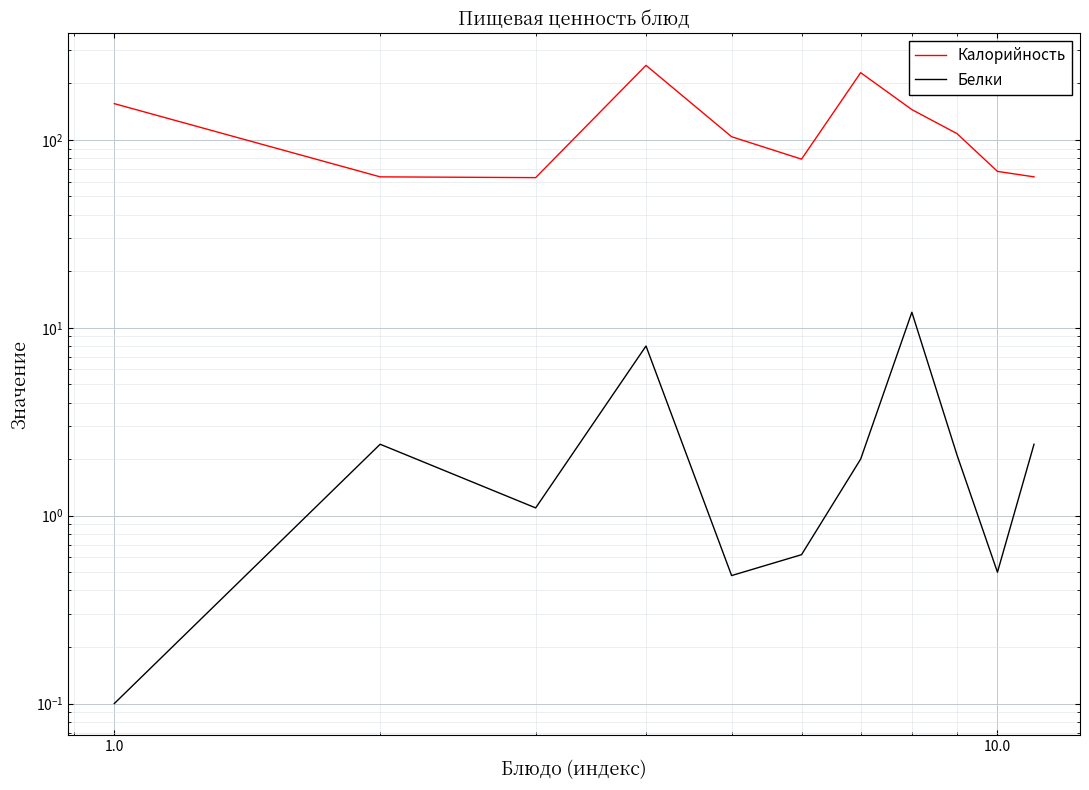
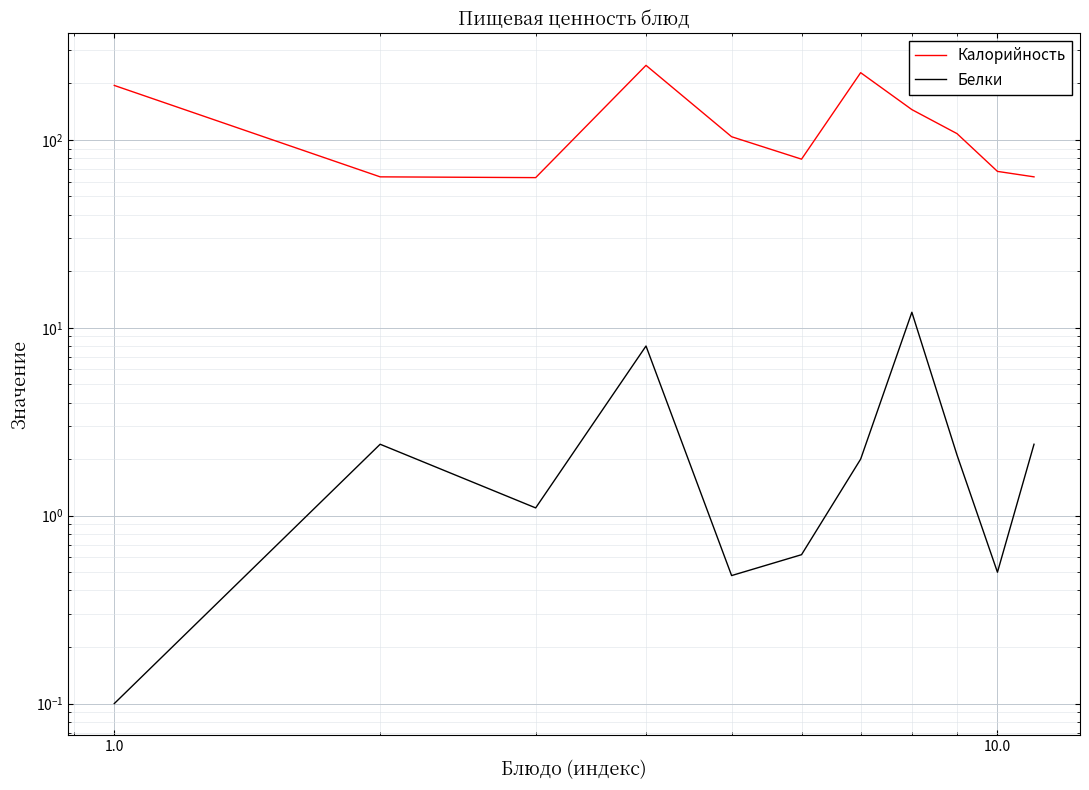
Калорийность, 1.0: 160 -> 200
